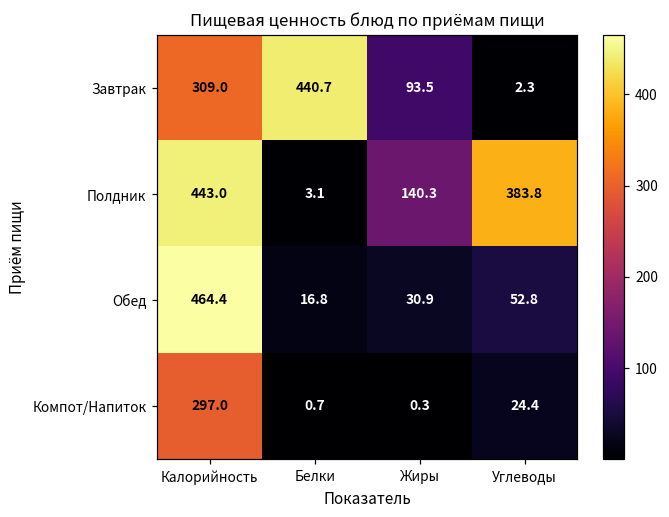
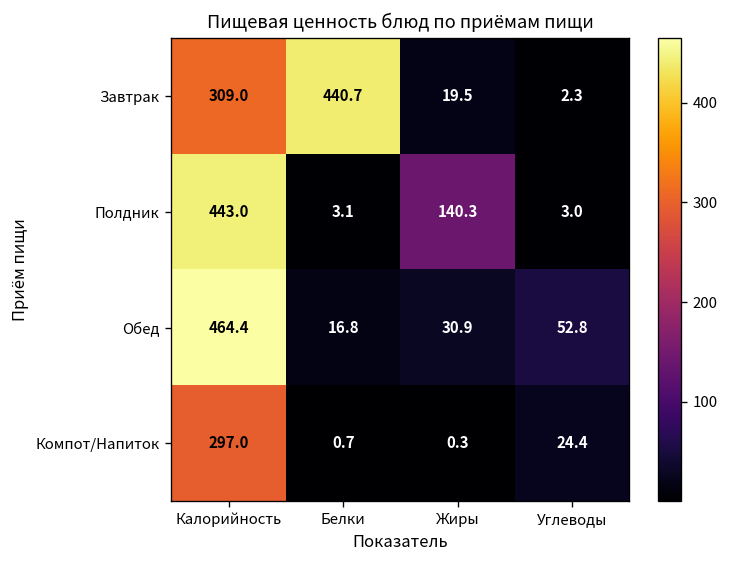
Завтрак, Жиры: 93.5 -> 19.5
Полдник, Углеводы: 383.8 -> 3.0
